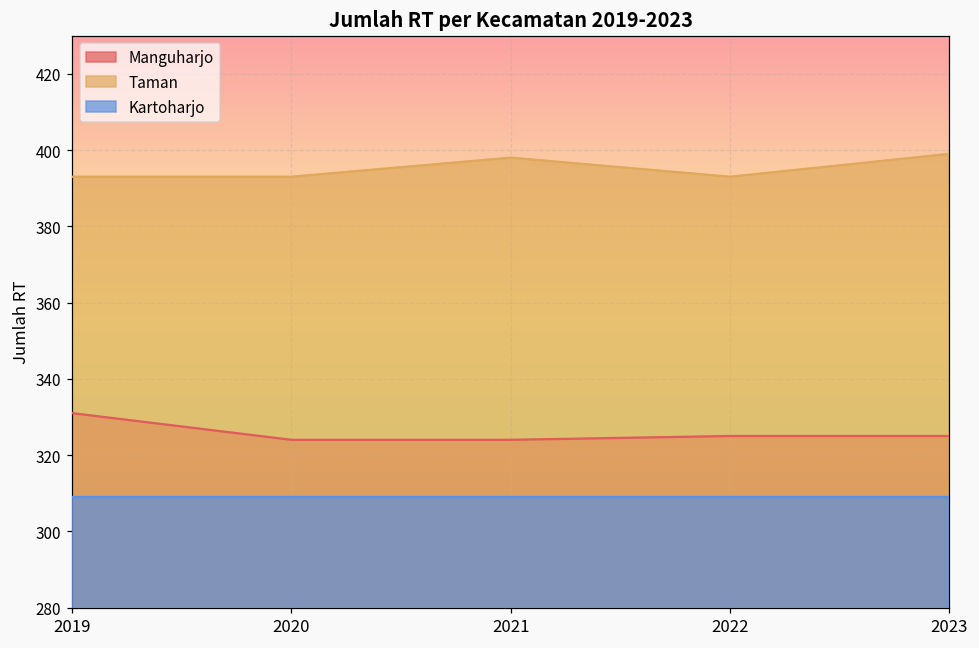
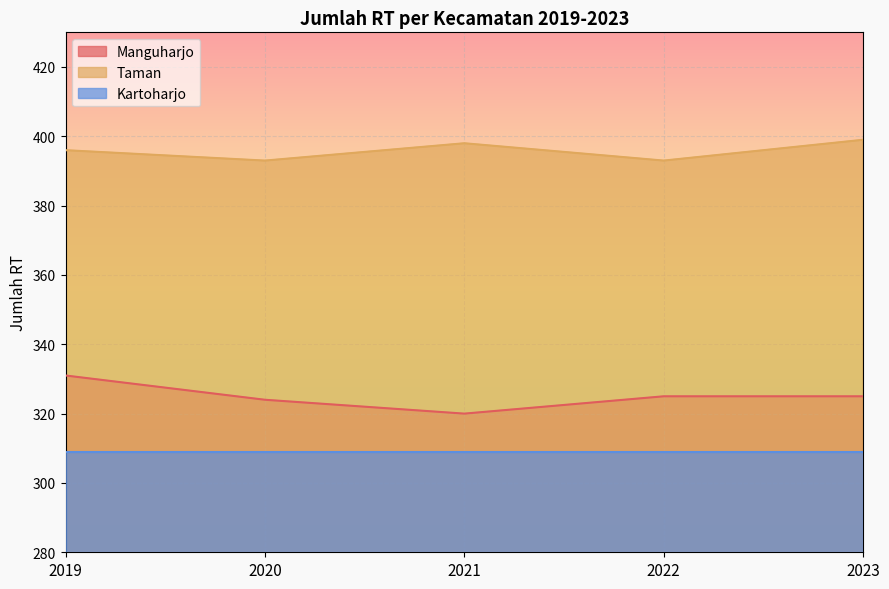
Taman, 2019: 393 -> 396
Manguharjo, 2021: 324 -> 320
